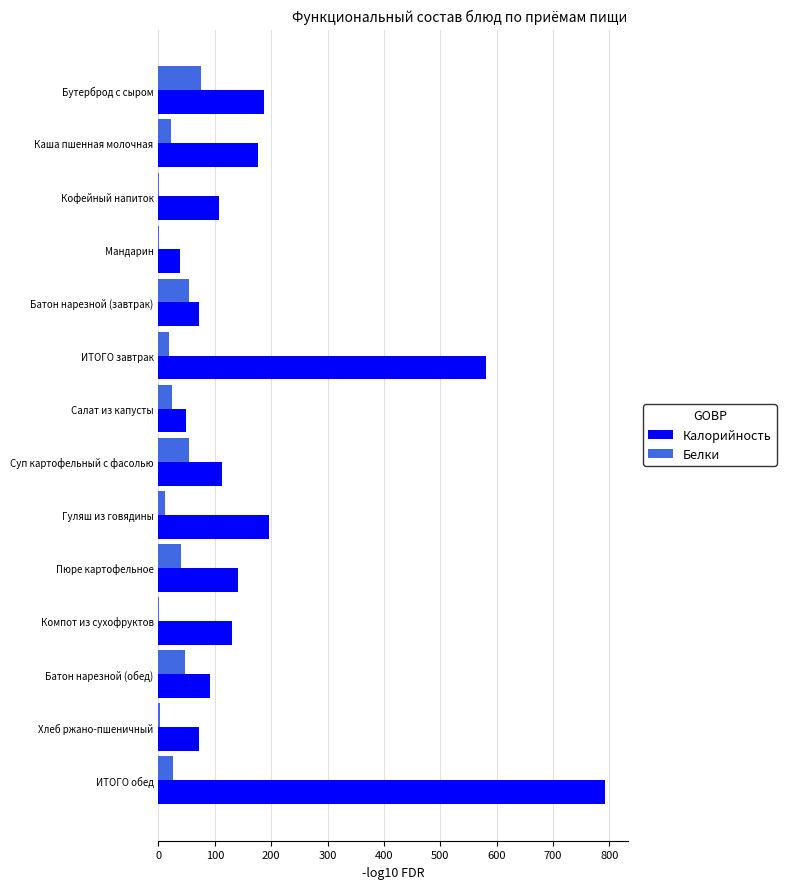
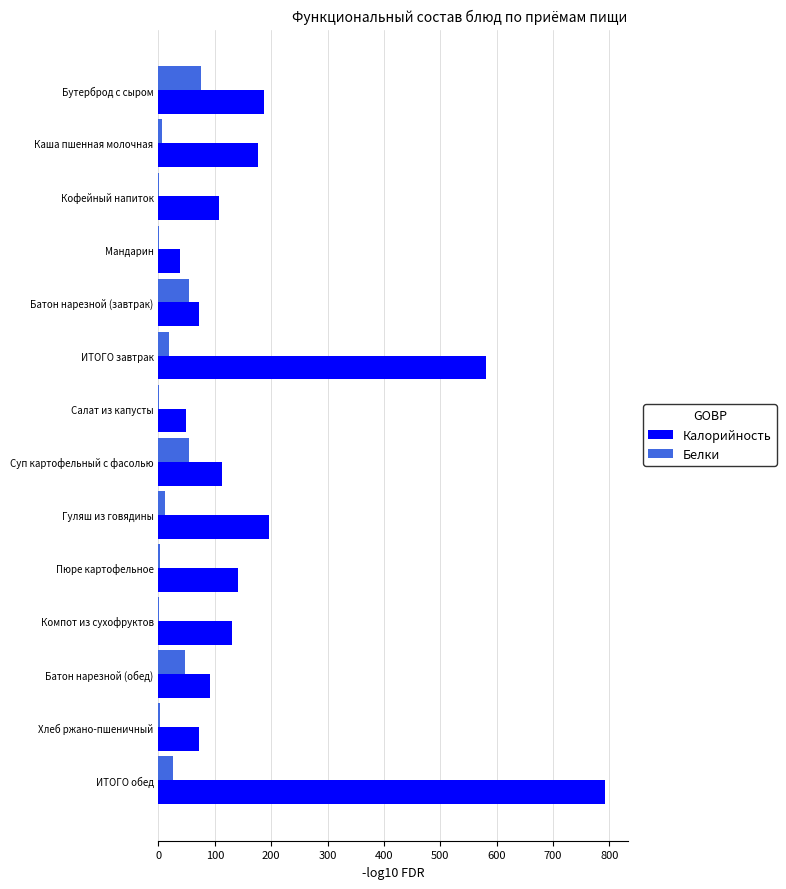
Белки, Каша пшенная молочная: 20 -> 10
Белки, Салат из капусты: 20 -> 0
Белки, Пюре картофельное: 40 -> 0
